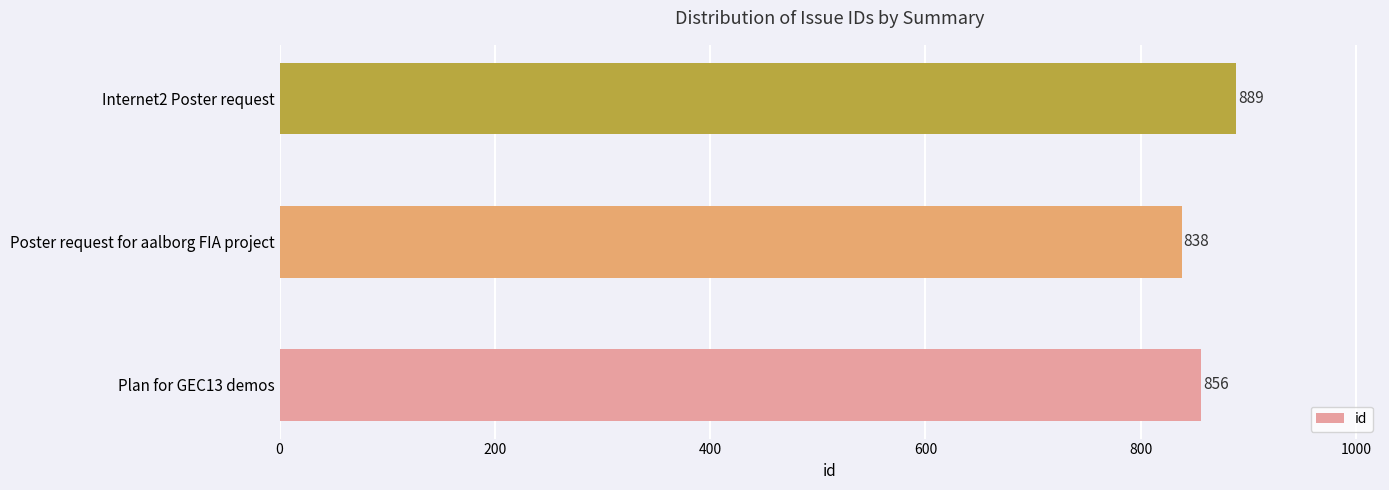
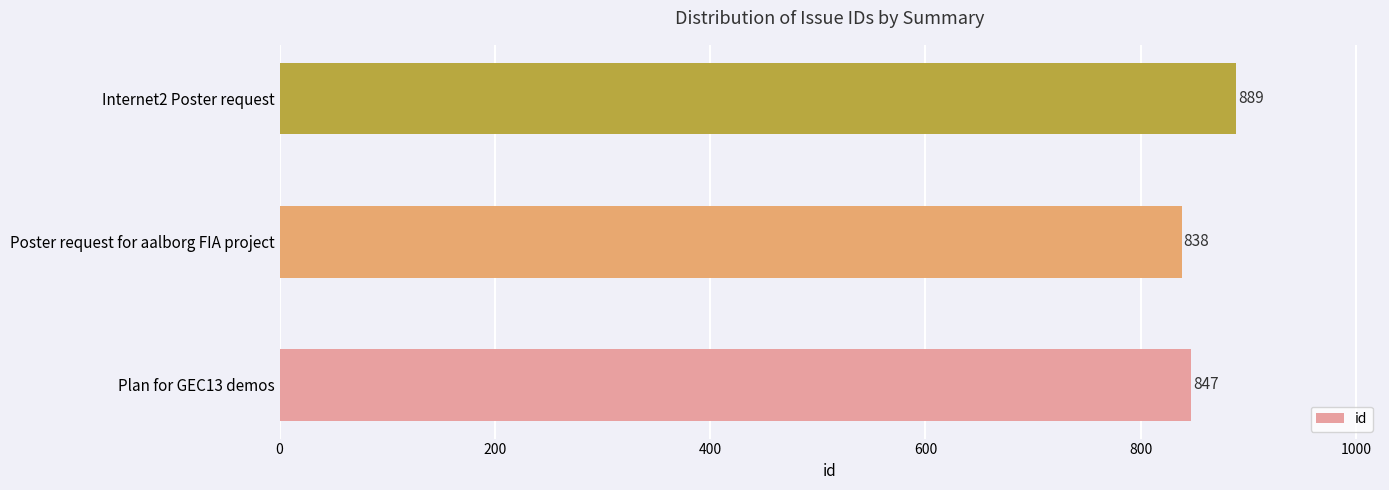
Plan for GEC13 demos: 856 -> 847
